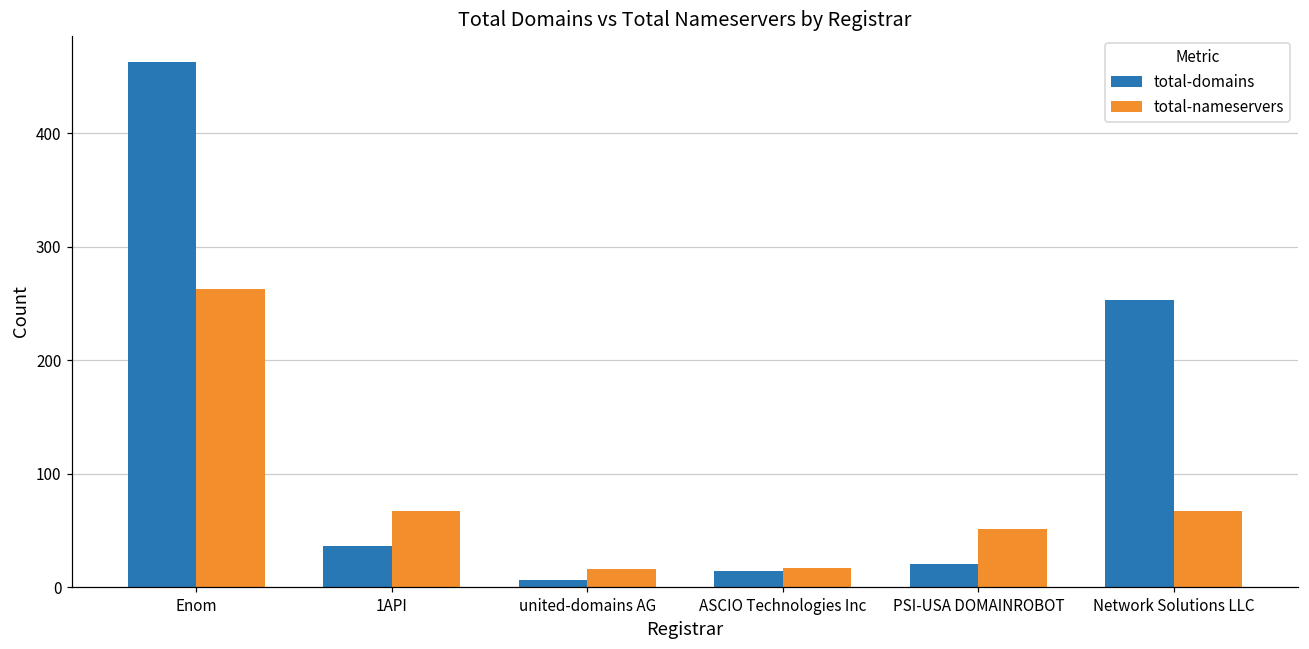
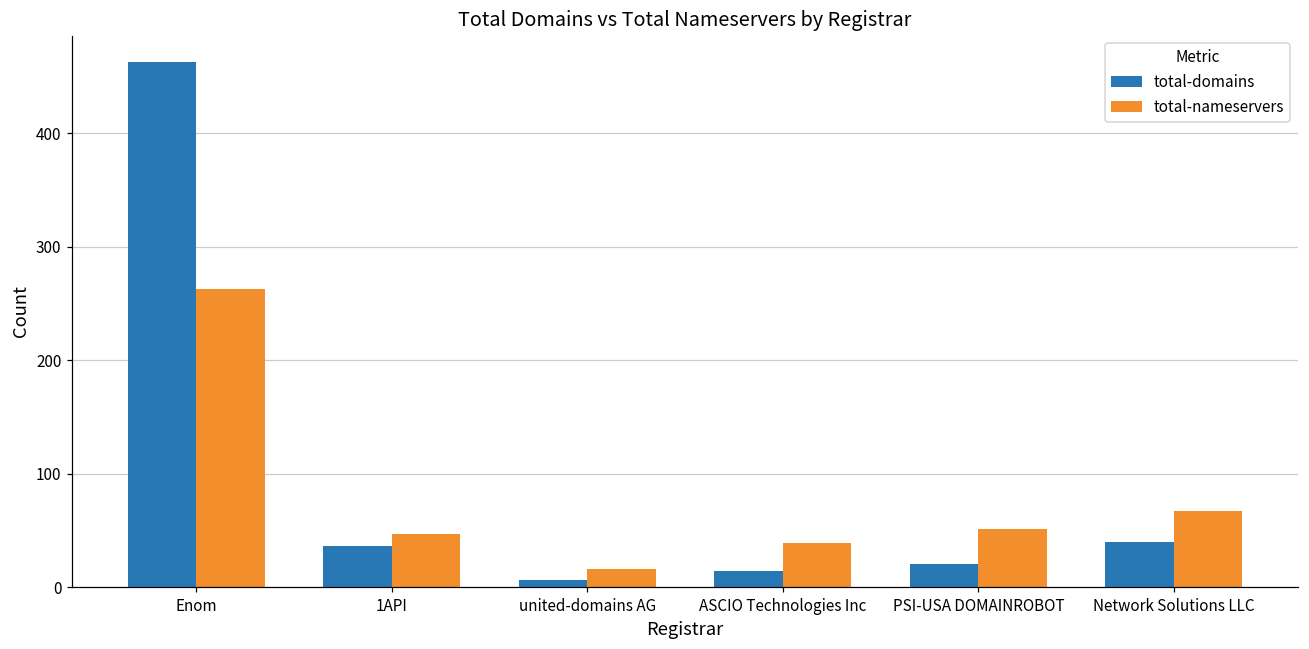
total-nameservers, 1API: 67 -> 47
total-nameservers, ASCIO Technologies Inc: 17 -> 39
total-domains, Network Solutions LLC: 253 -> 40
